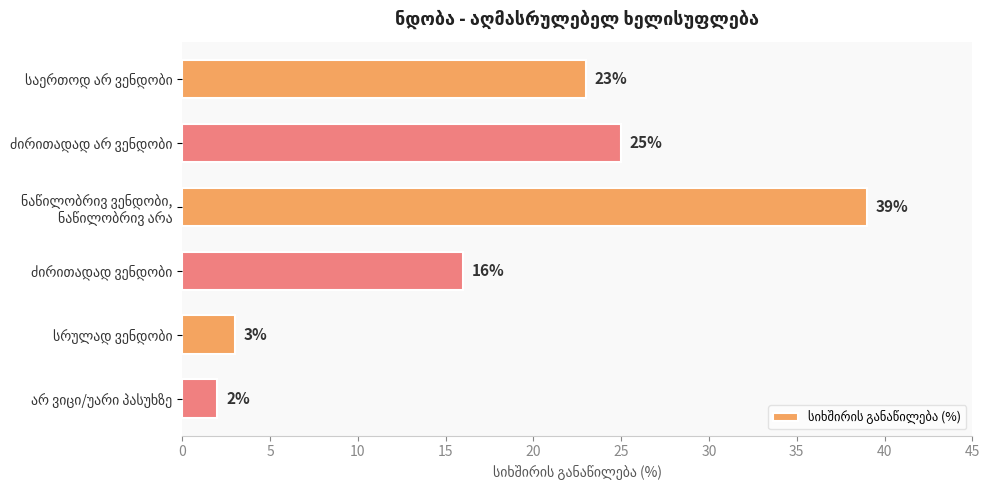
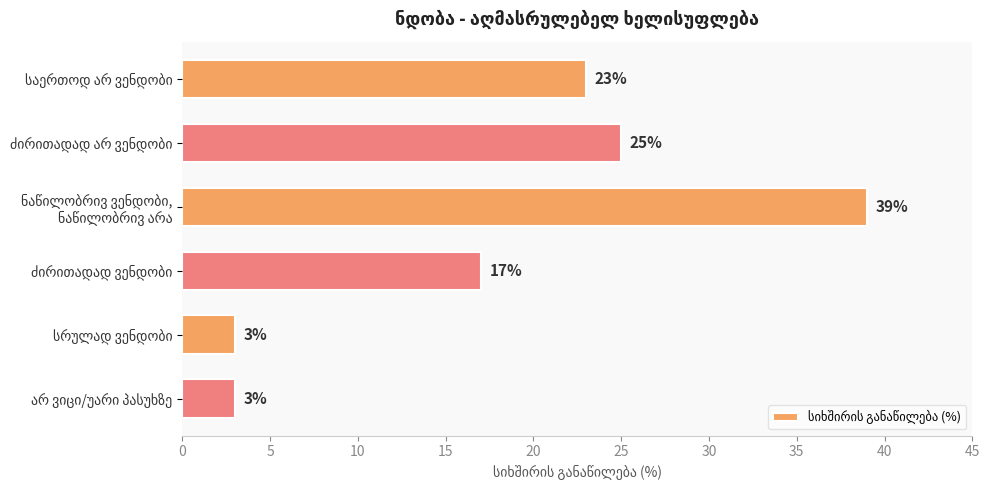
ძირითადად ვენდობი: 16% -> 17%
არ ვიცი/უარი პასუხზე: 2% -> 3%
